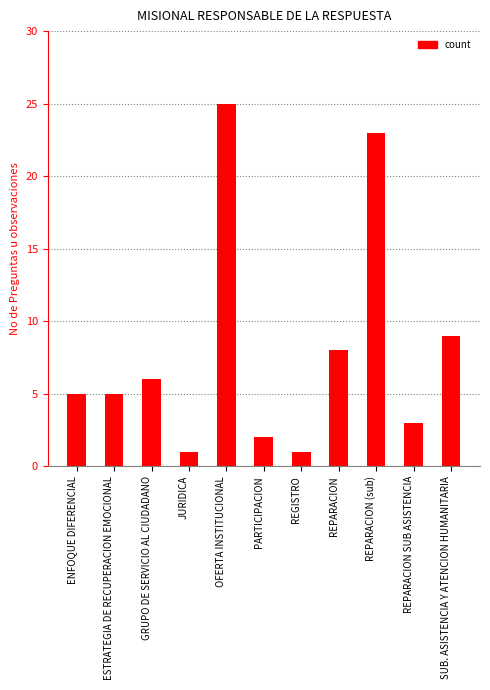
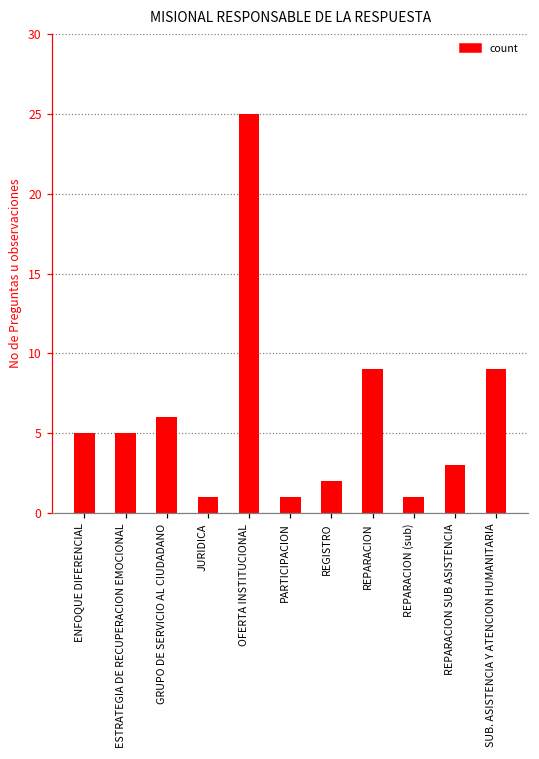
PARTICIPACION: 2 -> 1
REGISTRO: 1 -> 2
REPARACION: 8 -> 9
REPARACION (sub): 23 -> 1
